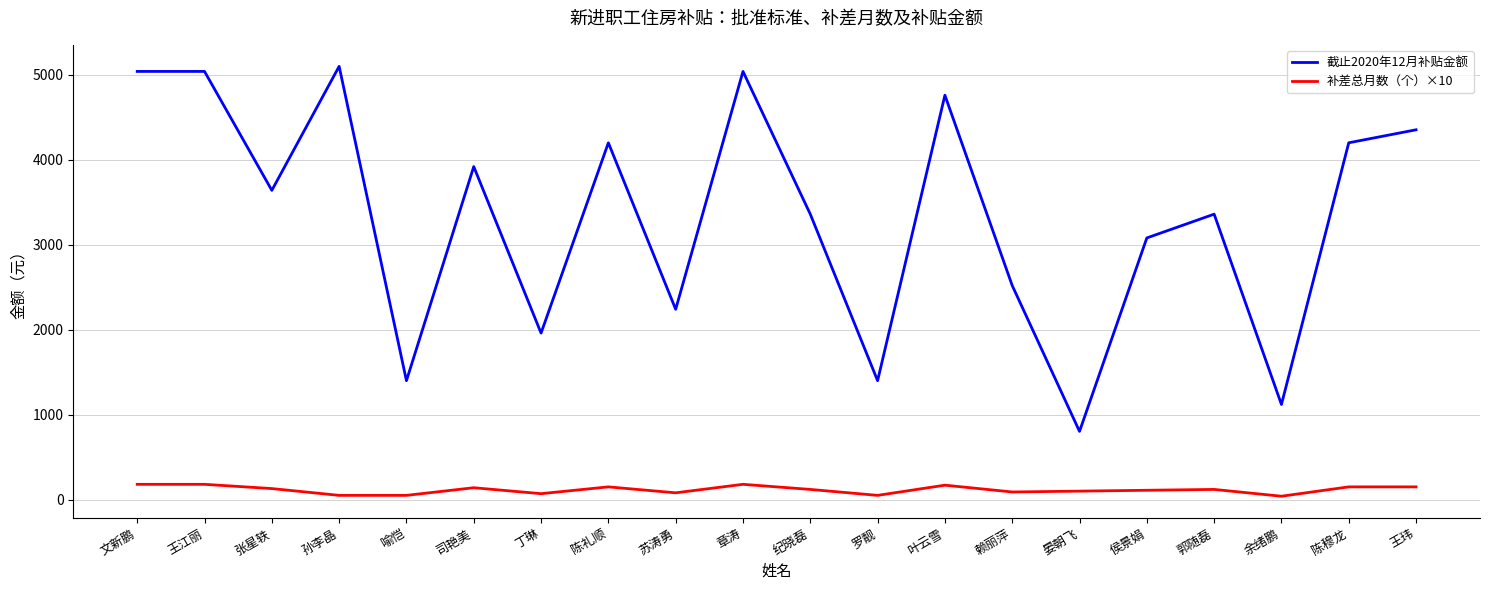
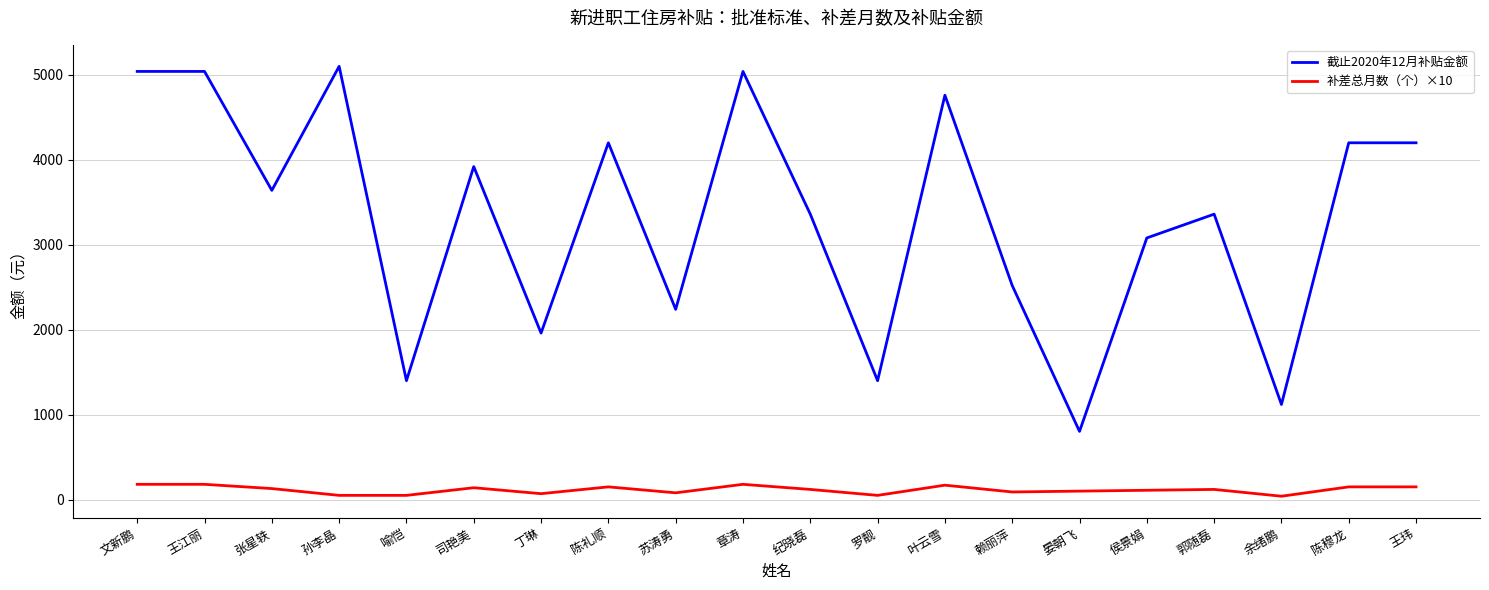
截止2020年12月补贴金额, 王玮: 4400 -> 4200
